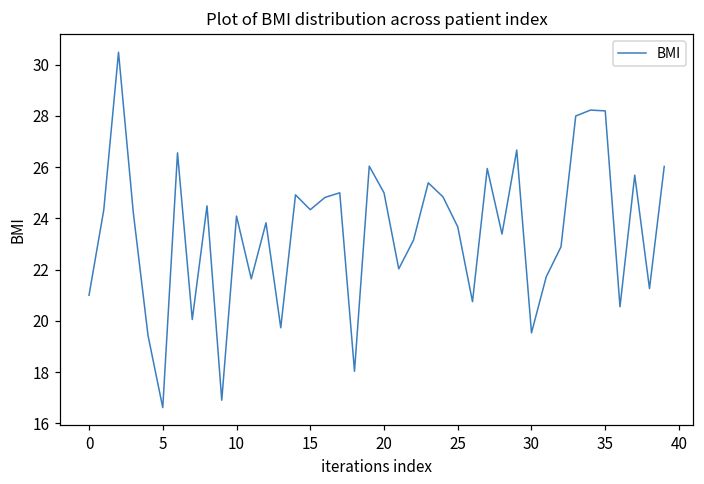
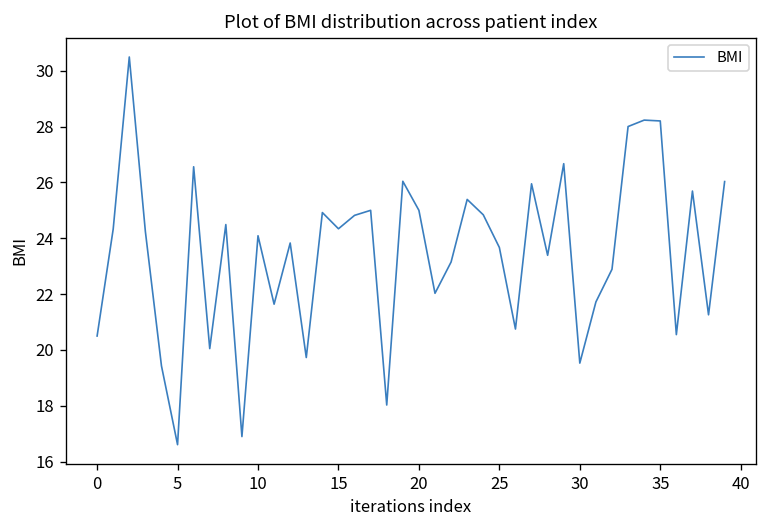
0: 21.0 -> 20.5
